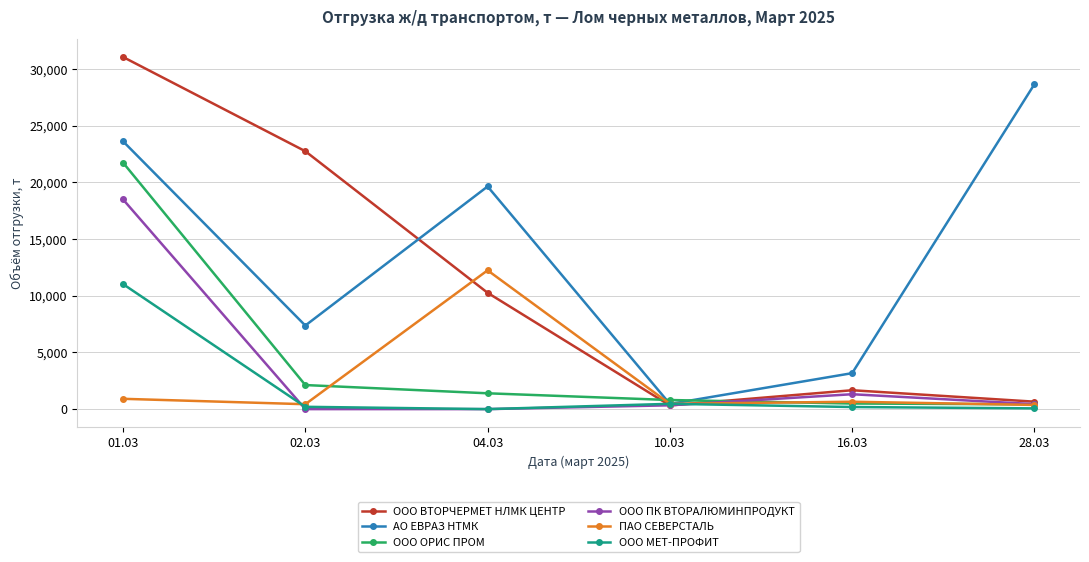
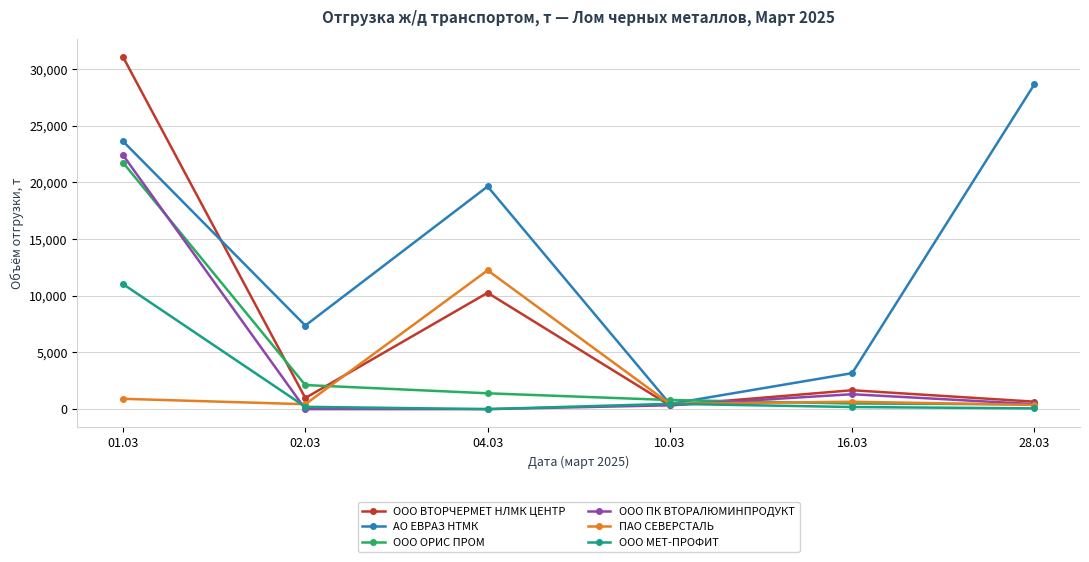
ООО ПК ВТОРАЛЮМИНПРОДУКТ, 01.03: 18,500 -> 22,400
ООО ВТОРЧЕРМЕТ НЛМК ЦЕНТР, 02.03: 22,800 -> 1,000
